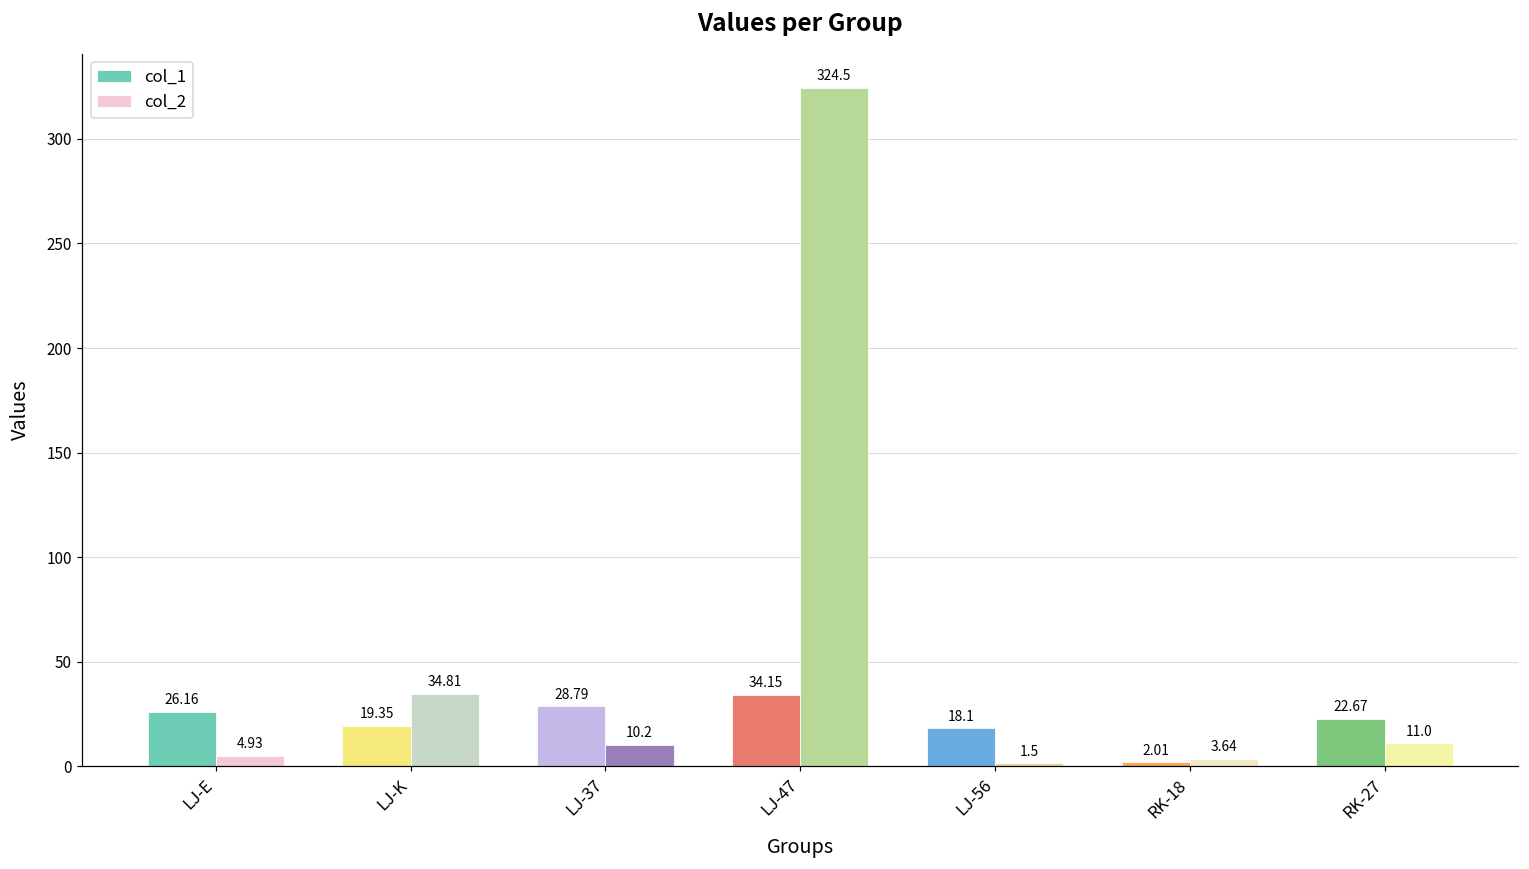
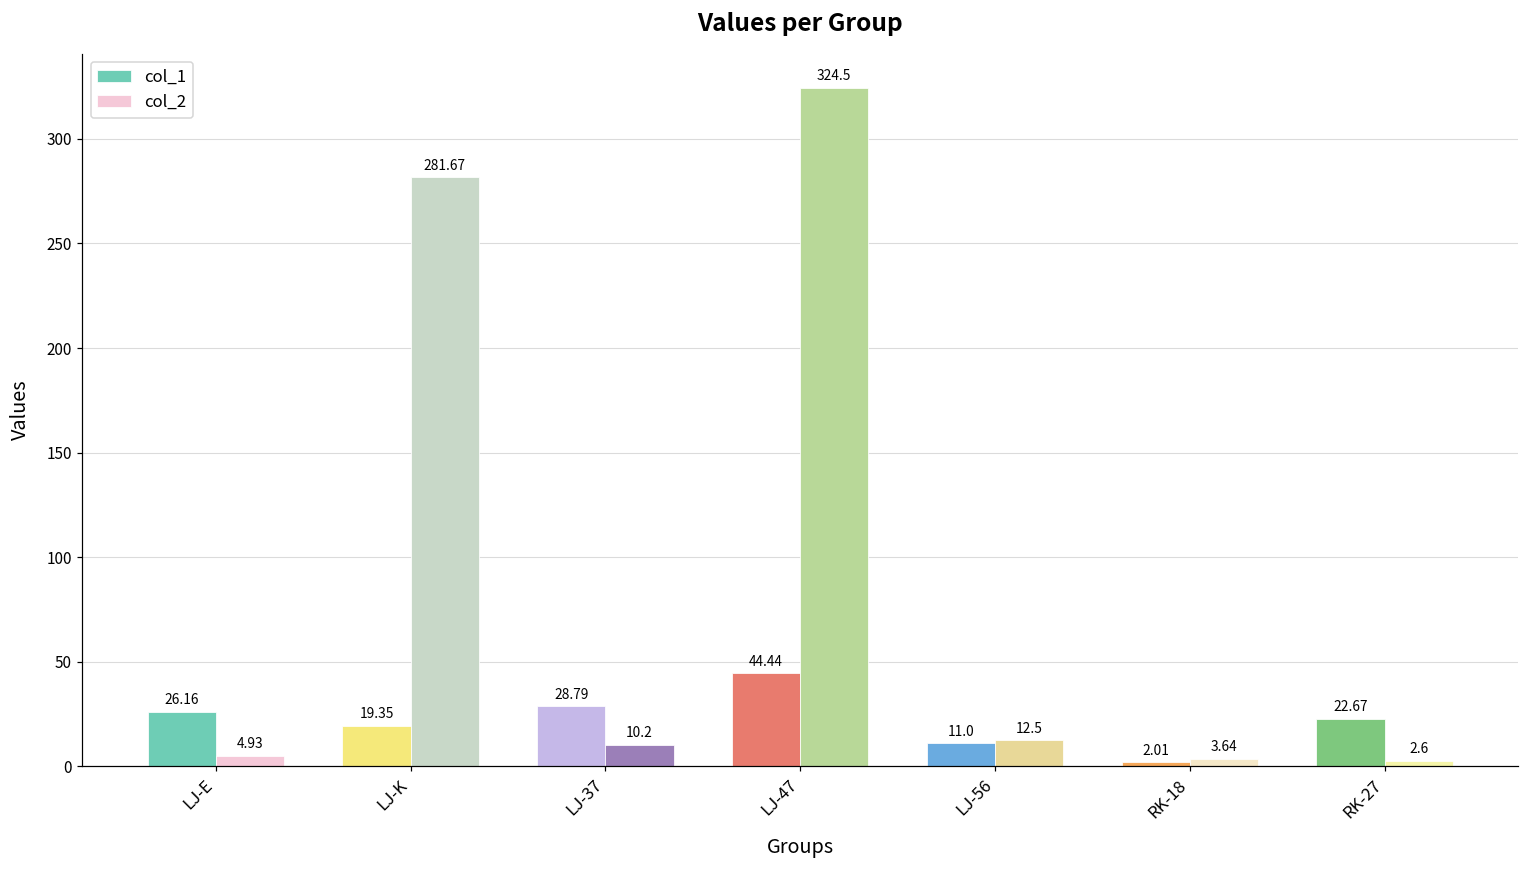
col_2, LJ-K: 34.81 -> 281.67
col_1, LJ-47: 34.15 -> 44.44
col_1, LJ-56: 18.1 -> 11.0
col_2, LJ-56: 1.5 -> 12.5
col_2, RK-27: 11.0 -> 2.6
